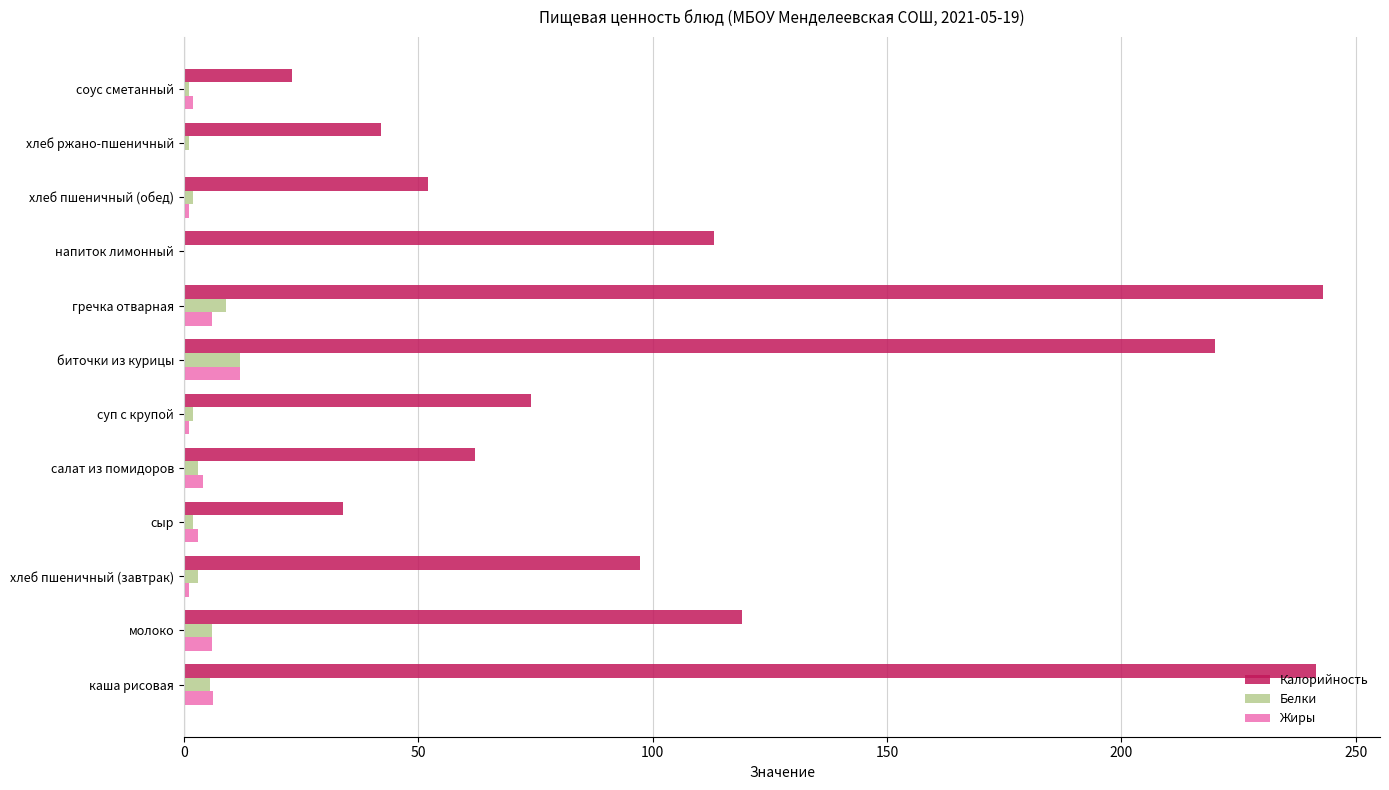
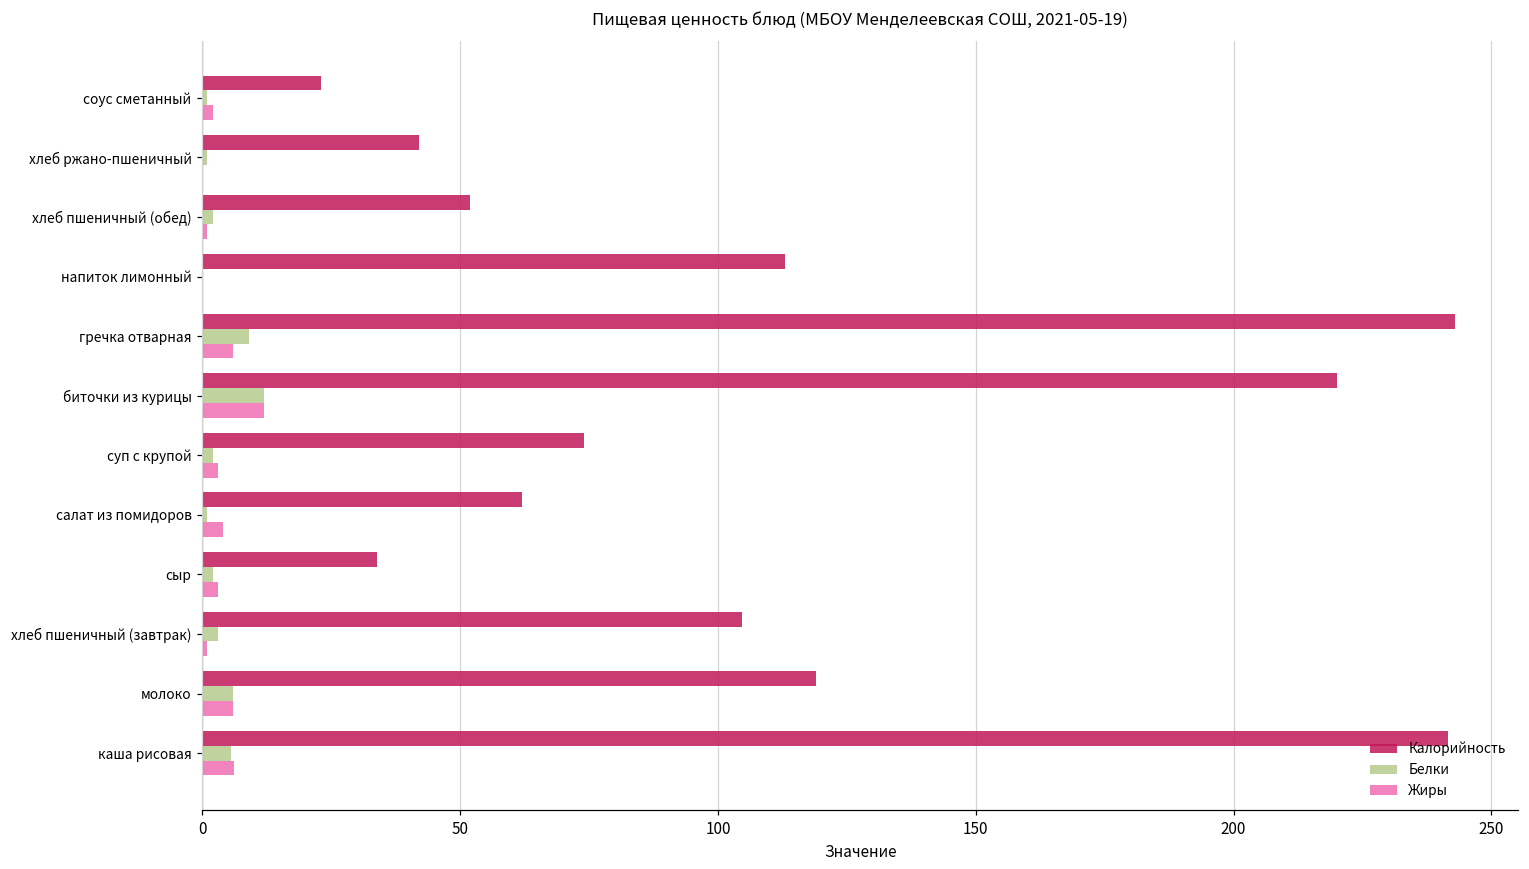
Жиры, суп с крупой: 1 -> 3
Белки, салат из помидоров: 3 -> 1
Калорийность, хлеб пшеничный (завтрак): 97 -> 105
